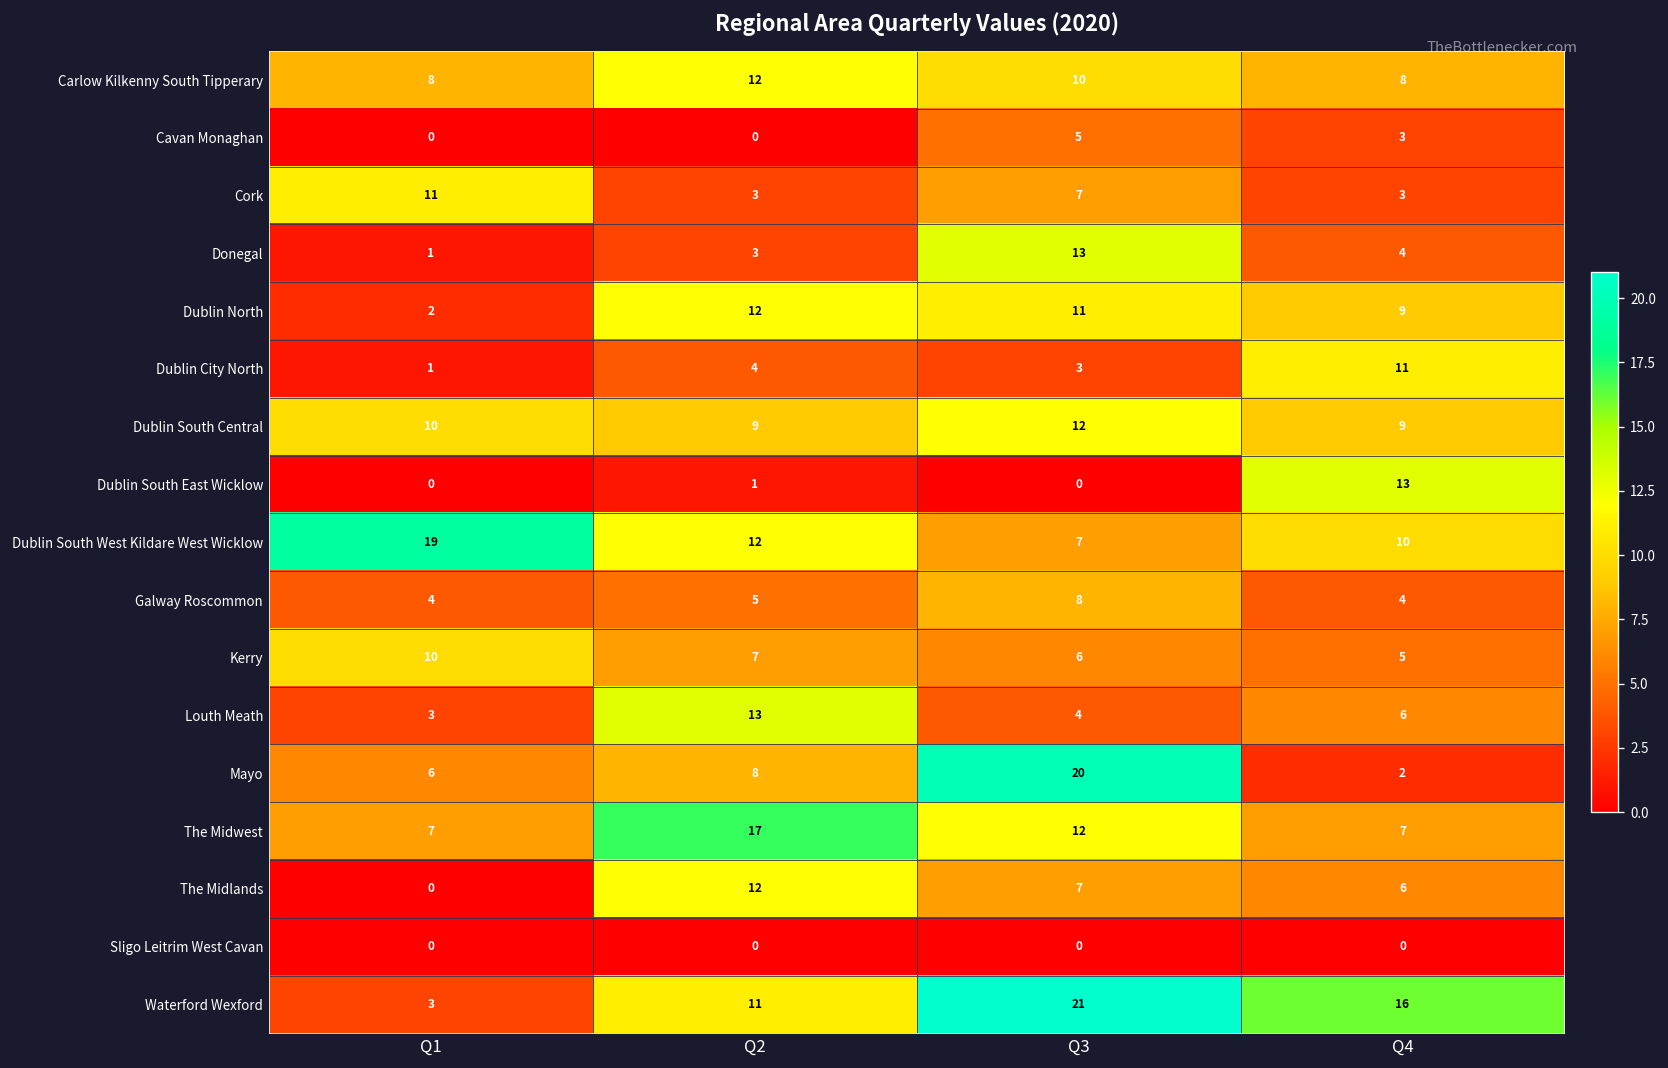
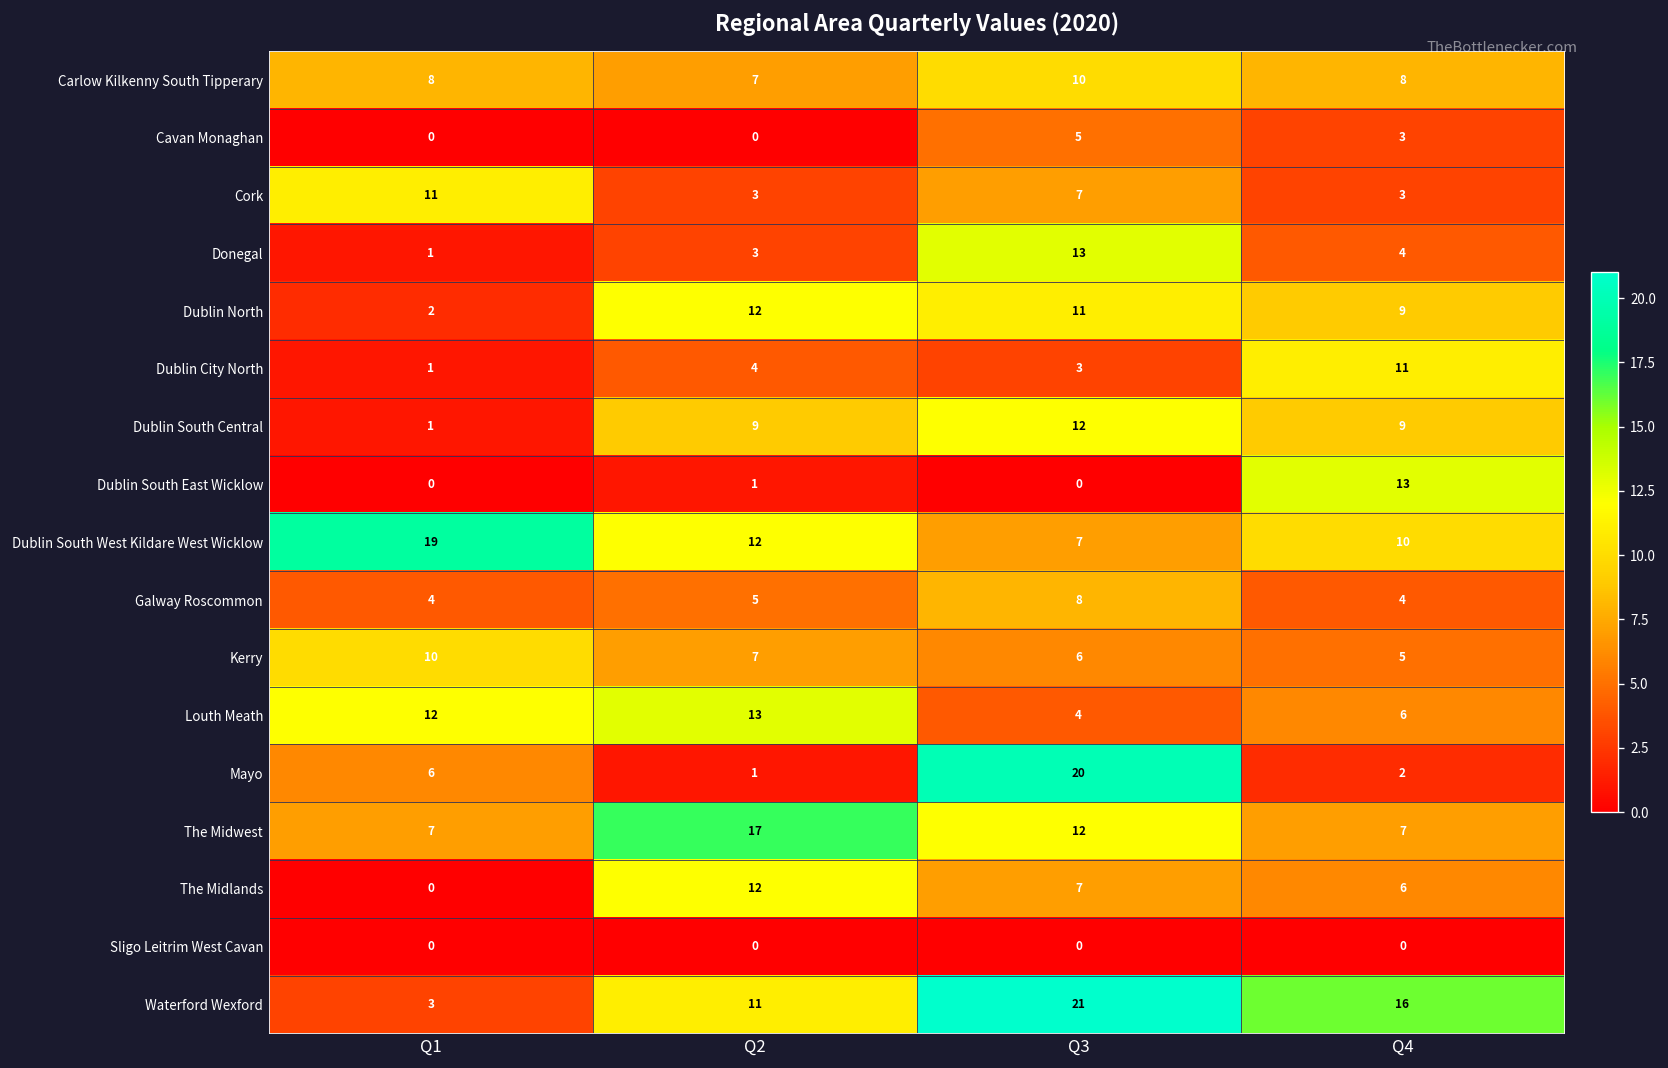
Carlow Kilkenny South Tipperary, Q2: 12 -> 7
Dublin South Central, Q1: 10 -> 1
Louth Meath, Q1: 3 -> 12
Mayo, Q2: 8 -> 1
